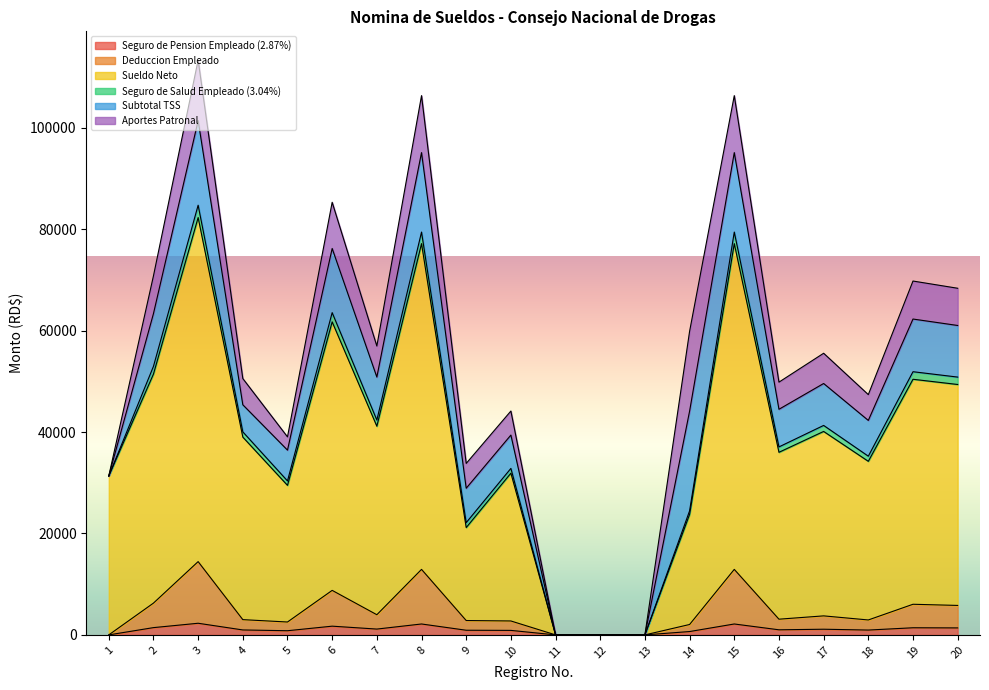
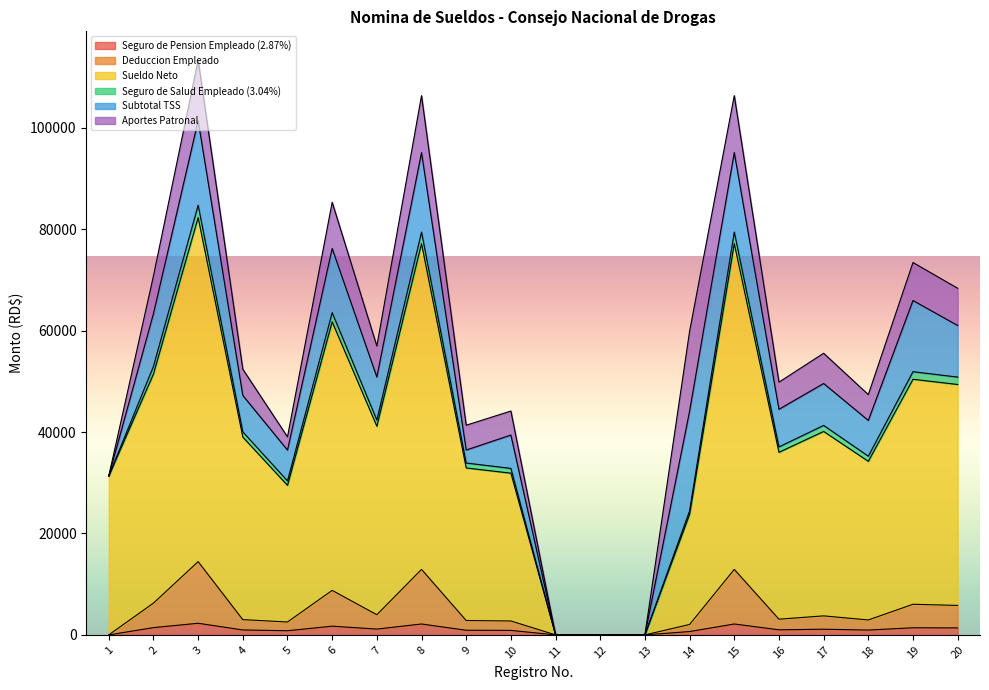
Subtotal TSS, 4: 5000 -> 7000
Sueldo Neto, 9: 18000 -> 30000
Subtotal TSS, 9: 7000 -> 3000
Subtotal TSS, 19: 10000 -> 14000
